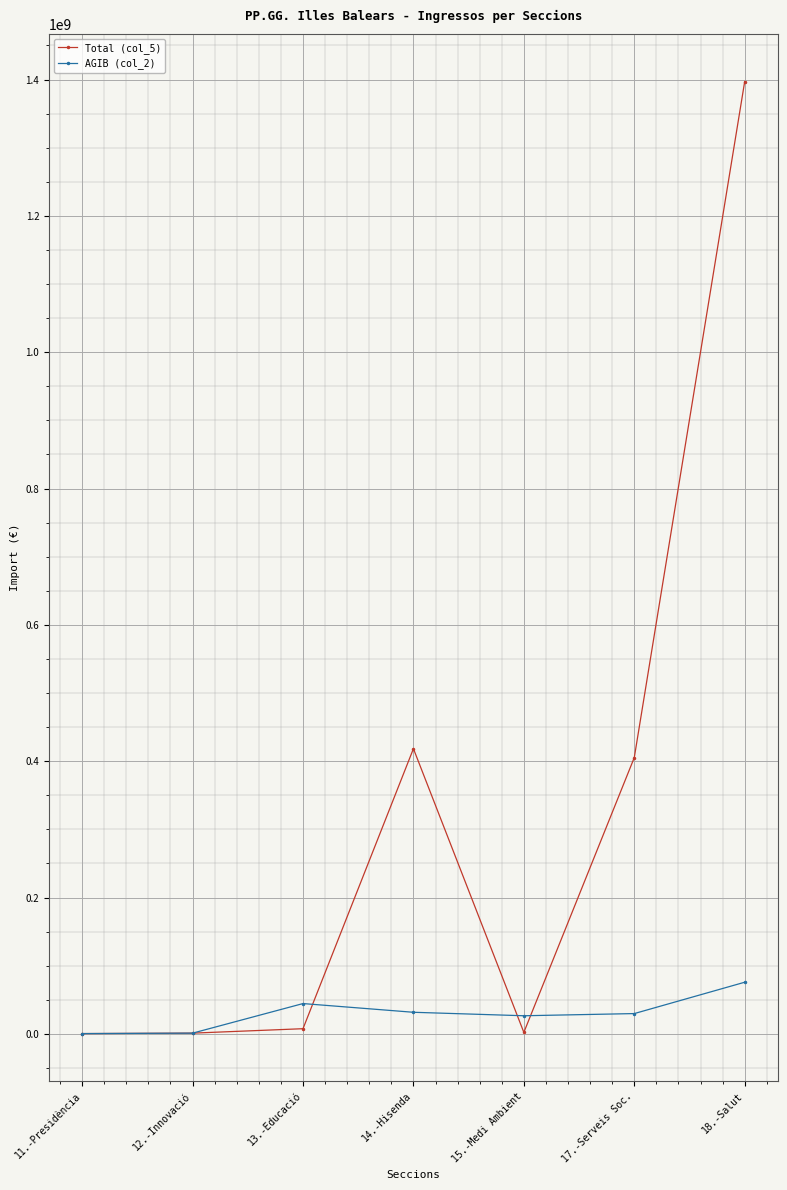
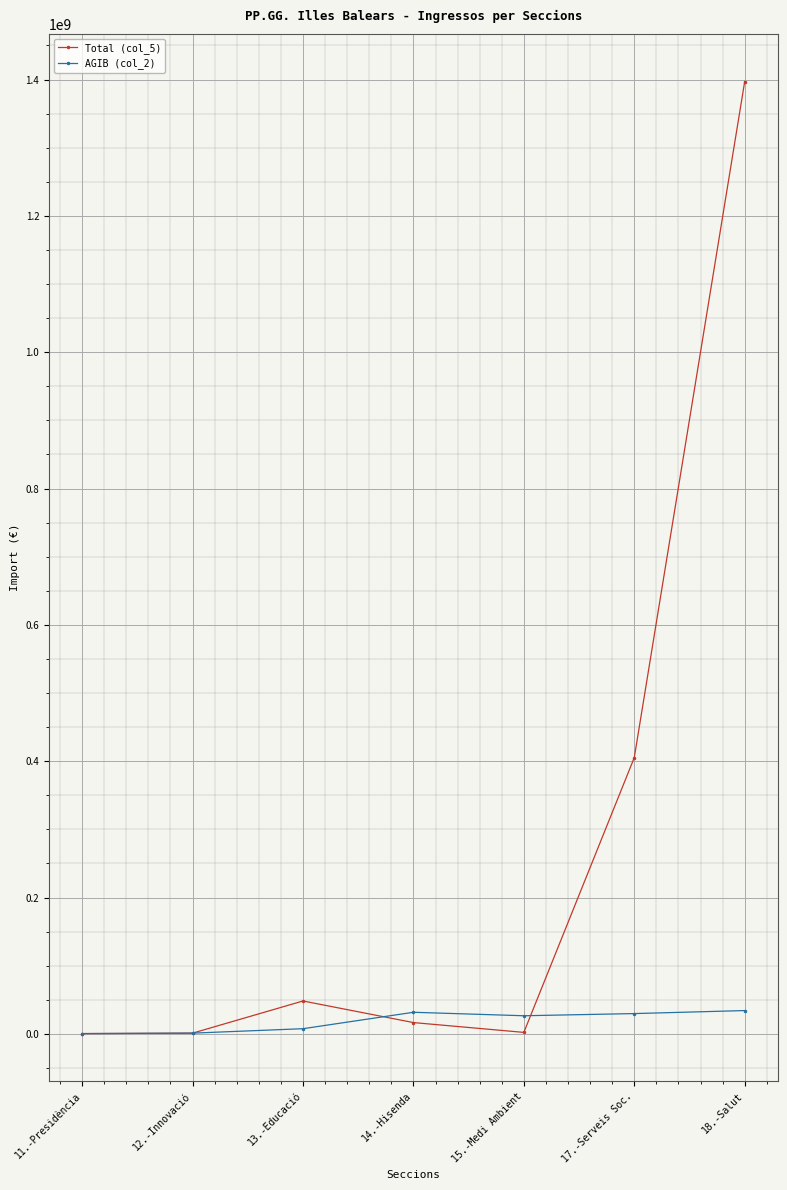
Total (col_5), 13.-Educació: 10000000 -> 50000000
AGIB (col_2), 13.-Educació: 40000000 -> 10000000
Total (col_5), 14.-Hisenda: 420000000 -> 20000000
AGIB (col_2), 18.-Salut: 80000000 -> 30000000
